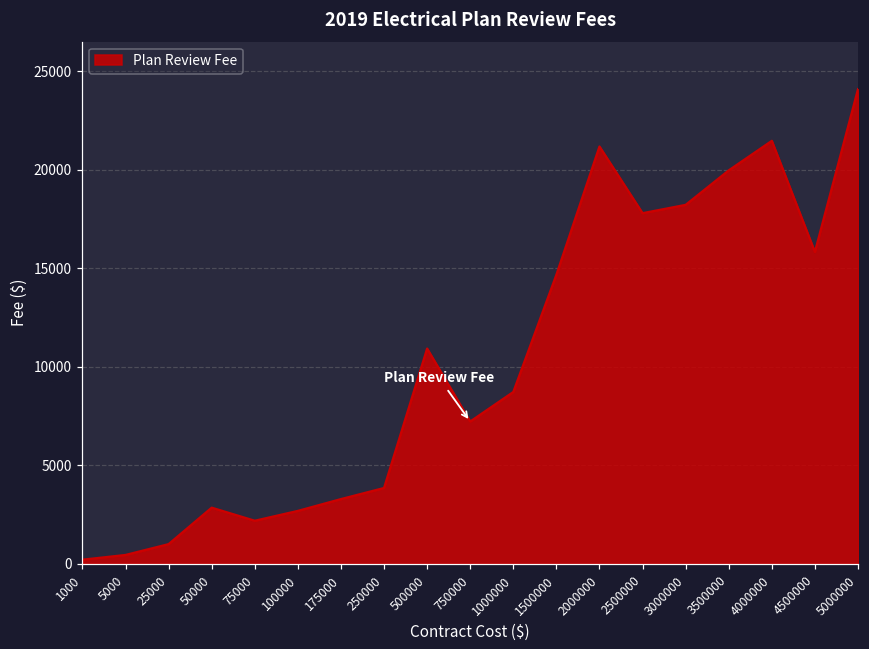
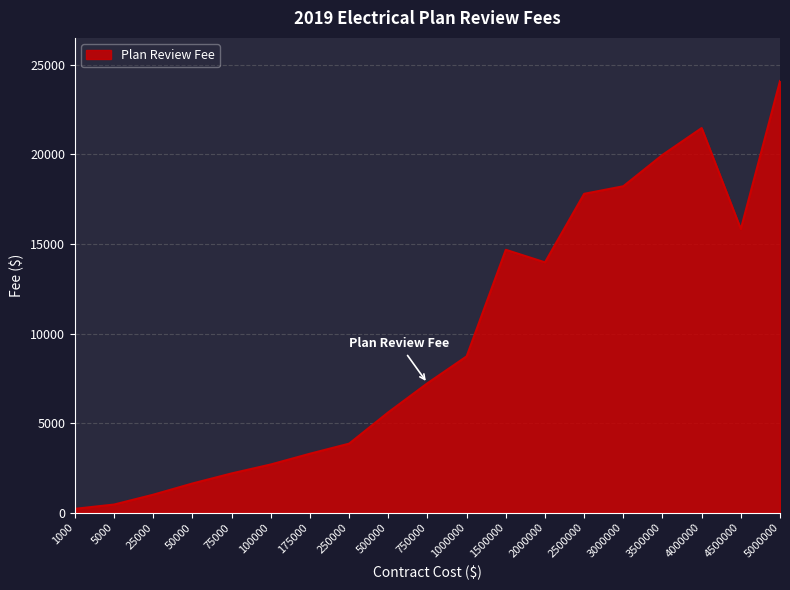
50000: 2900 -> 1600
500000: 10900 -> 5600
2000000: 21200 -> 14000
